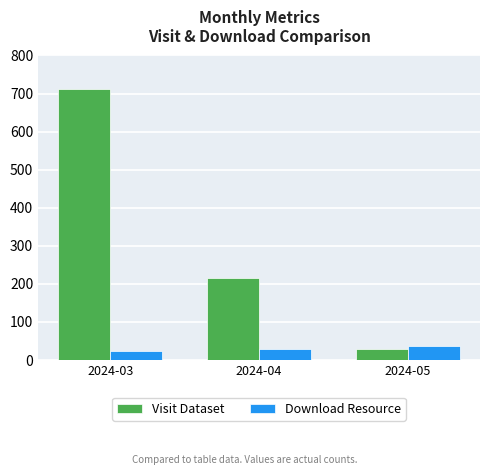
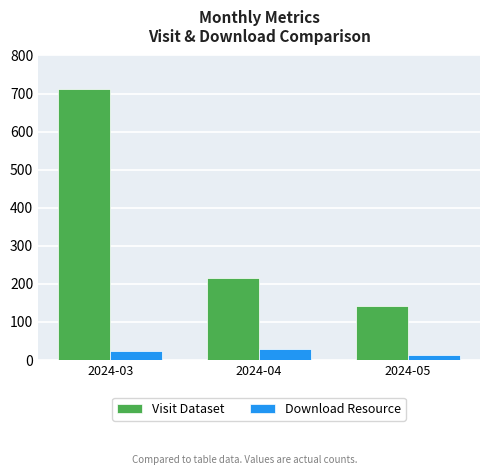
Visit Dataset, 2024-05: 30 -> 140
Download Resource, 2024-05: 40 -> 10
